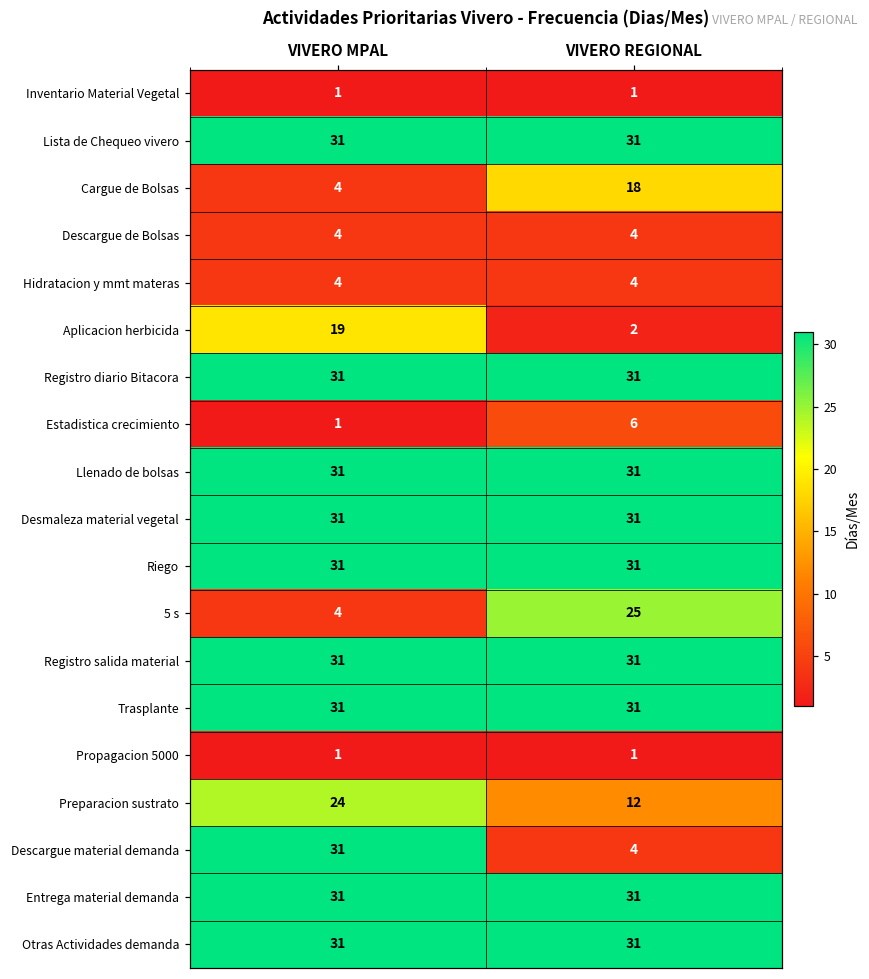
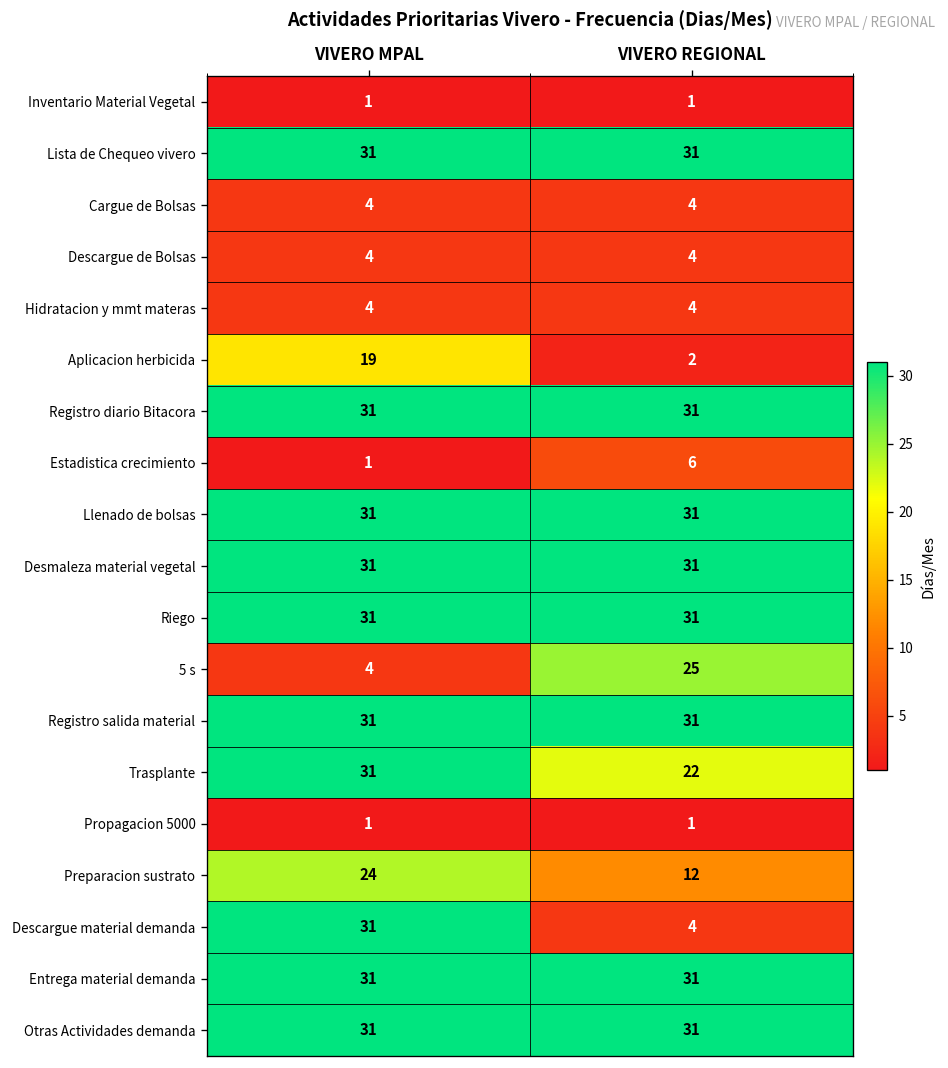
Cargue de Bolsas, VIVERO REGIONAL: 18 -> 4
Trasplante, VIVERO REGIONAL: 31 -> 22
